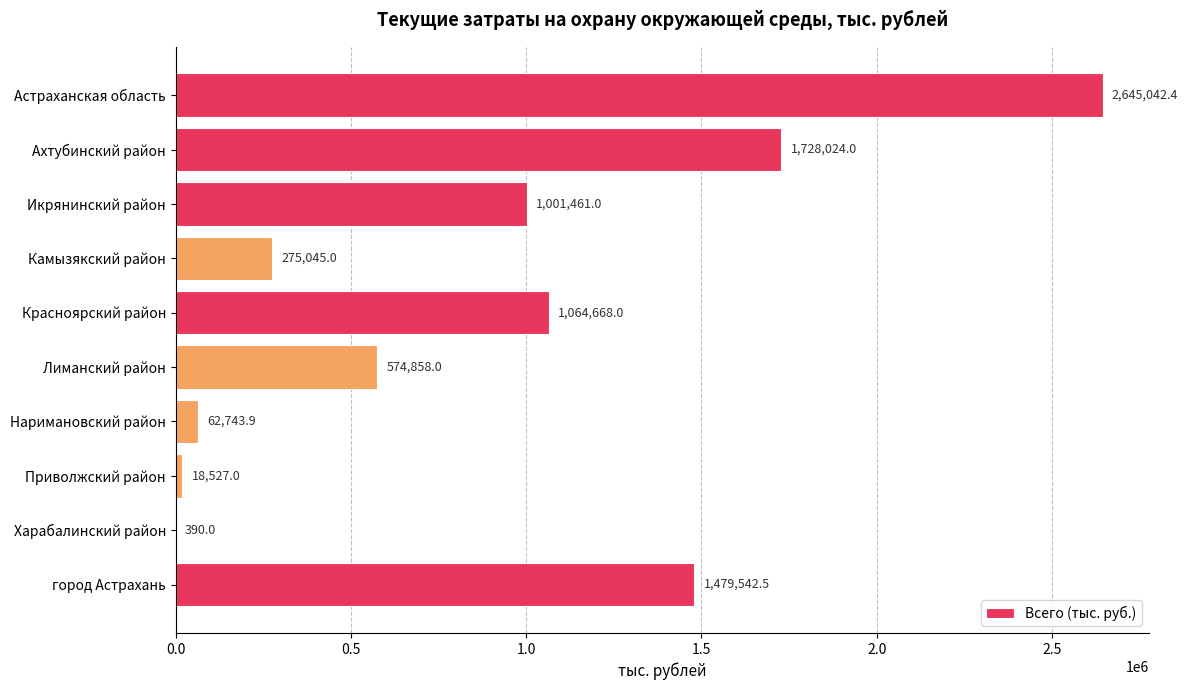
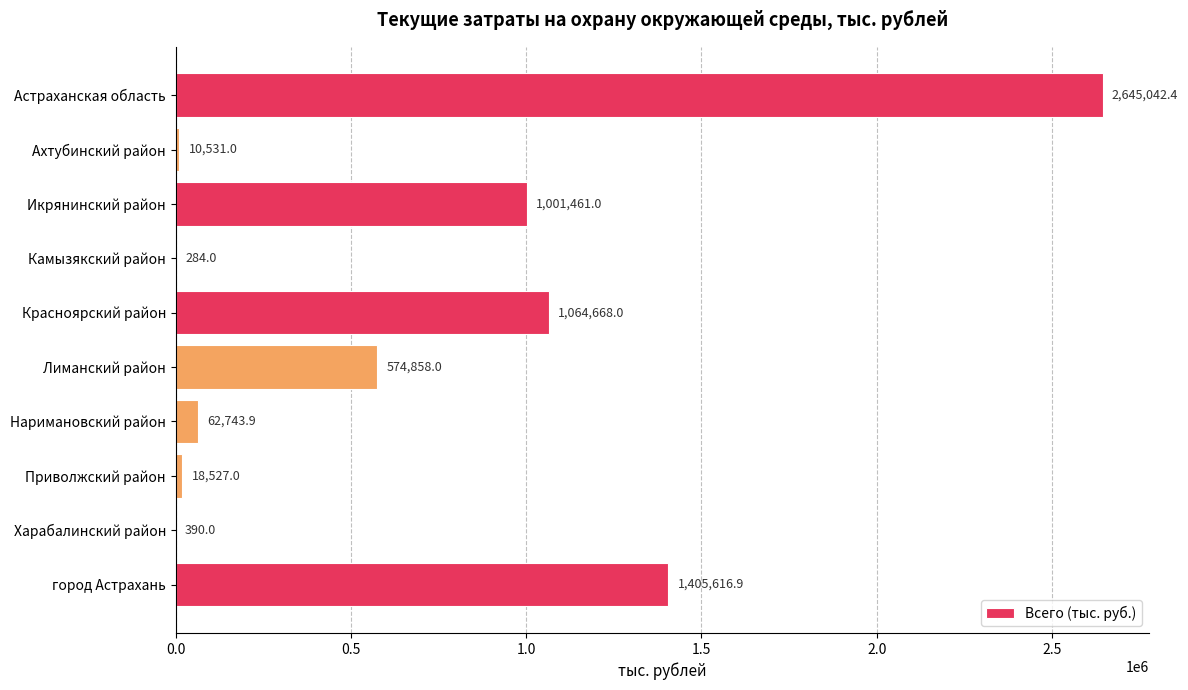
Ахтубинский район: 1,728,024.0 -> 10,531.0
Камызякский район: 275,045.0 -> 284.0
город Астрахань: 1,479,542.5 -> 1,405,616.9
